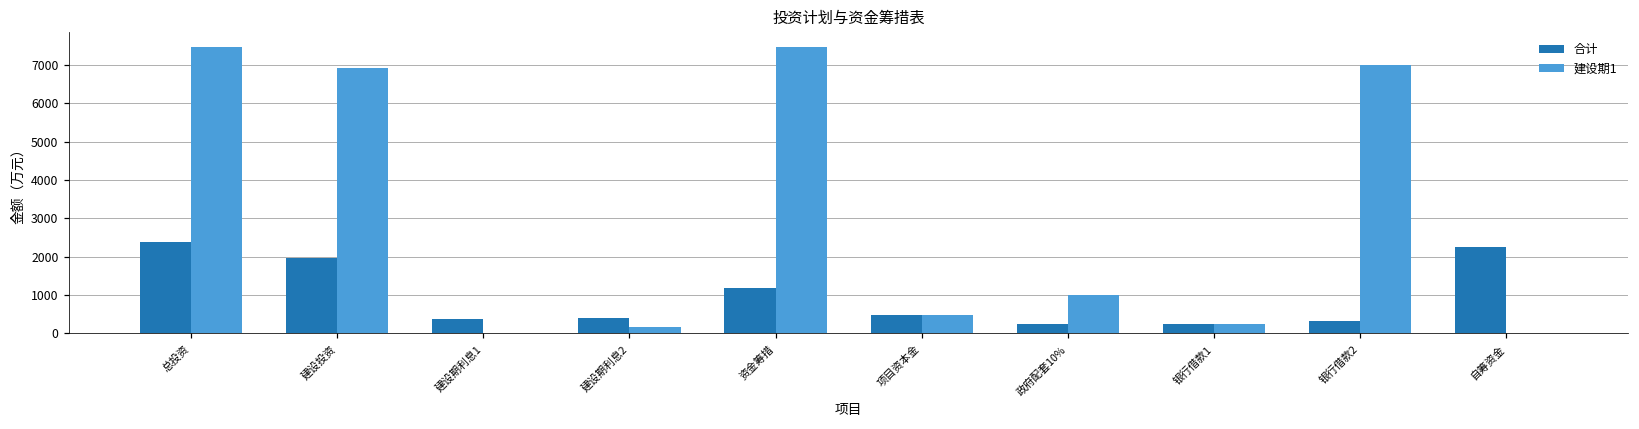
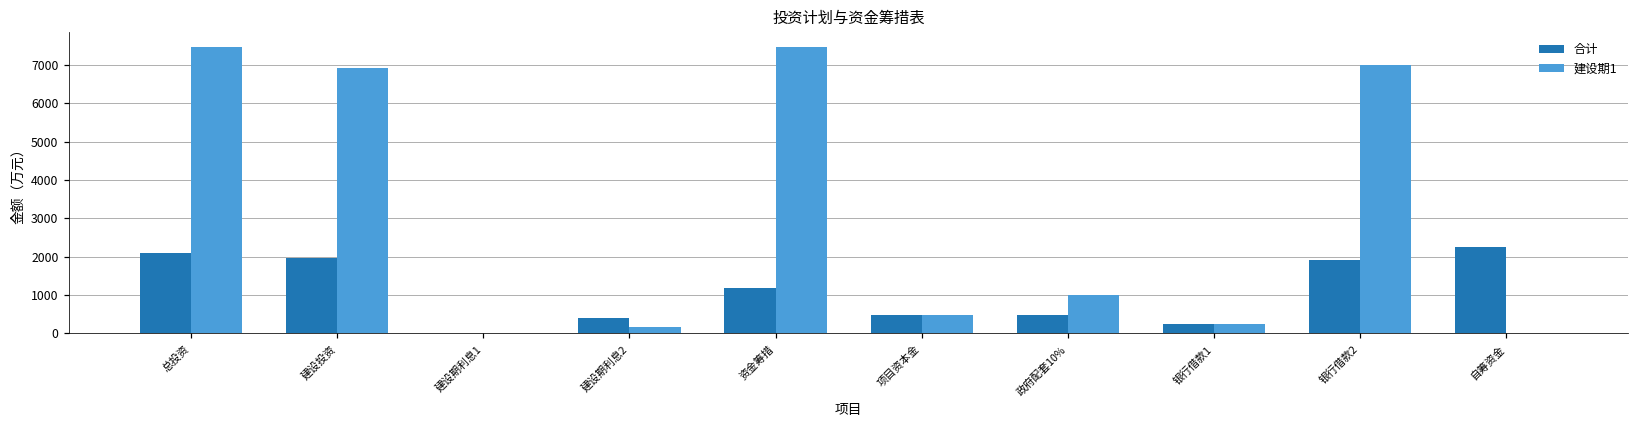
合计, 总投资: 2400 -> 2100
合计, 建设期利息1: 400 -> 0
合计, 政府配套10%: 200 -> 500
合计, 银行借款2: 300 -> 1900
